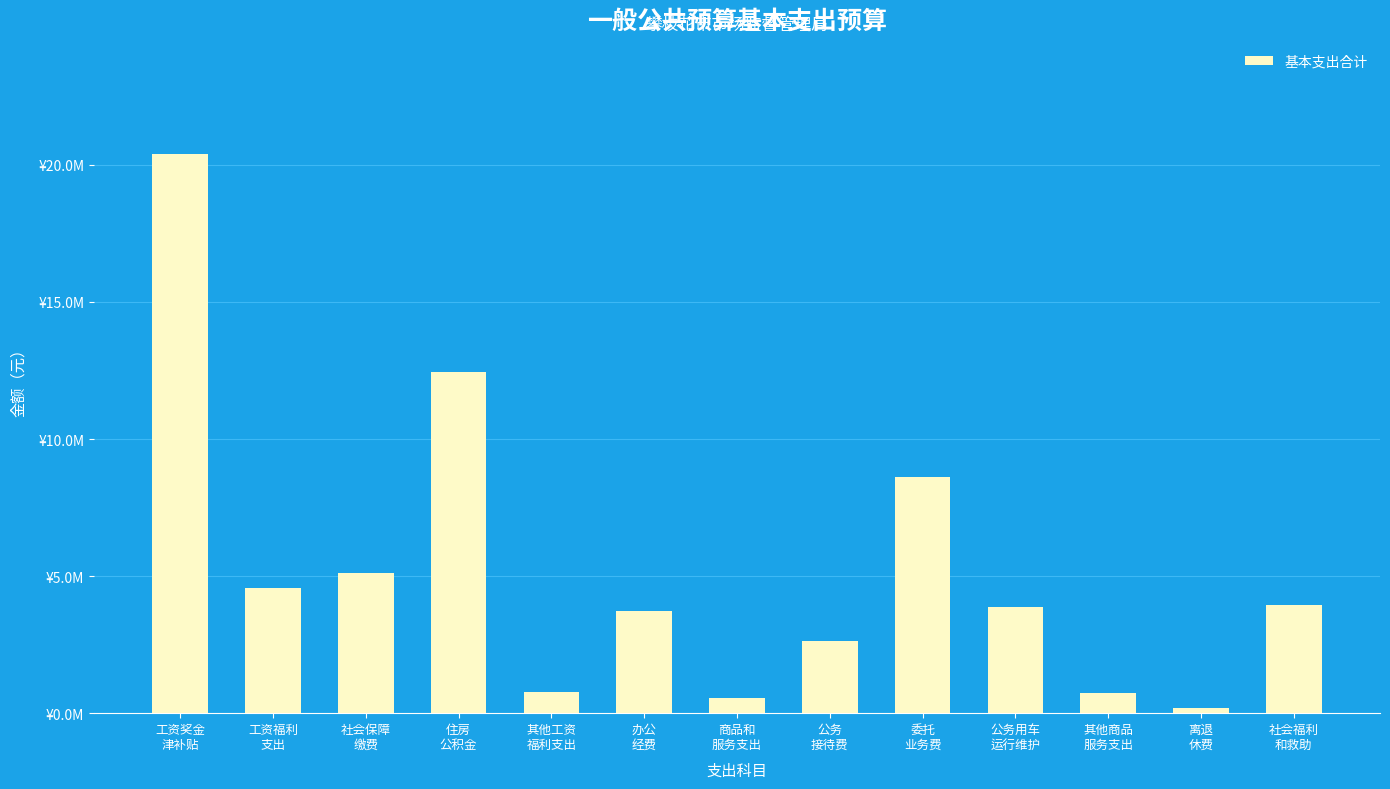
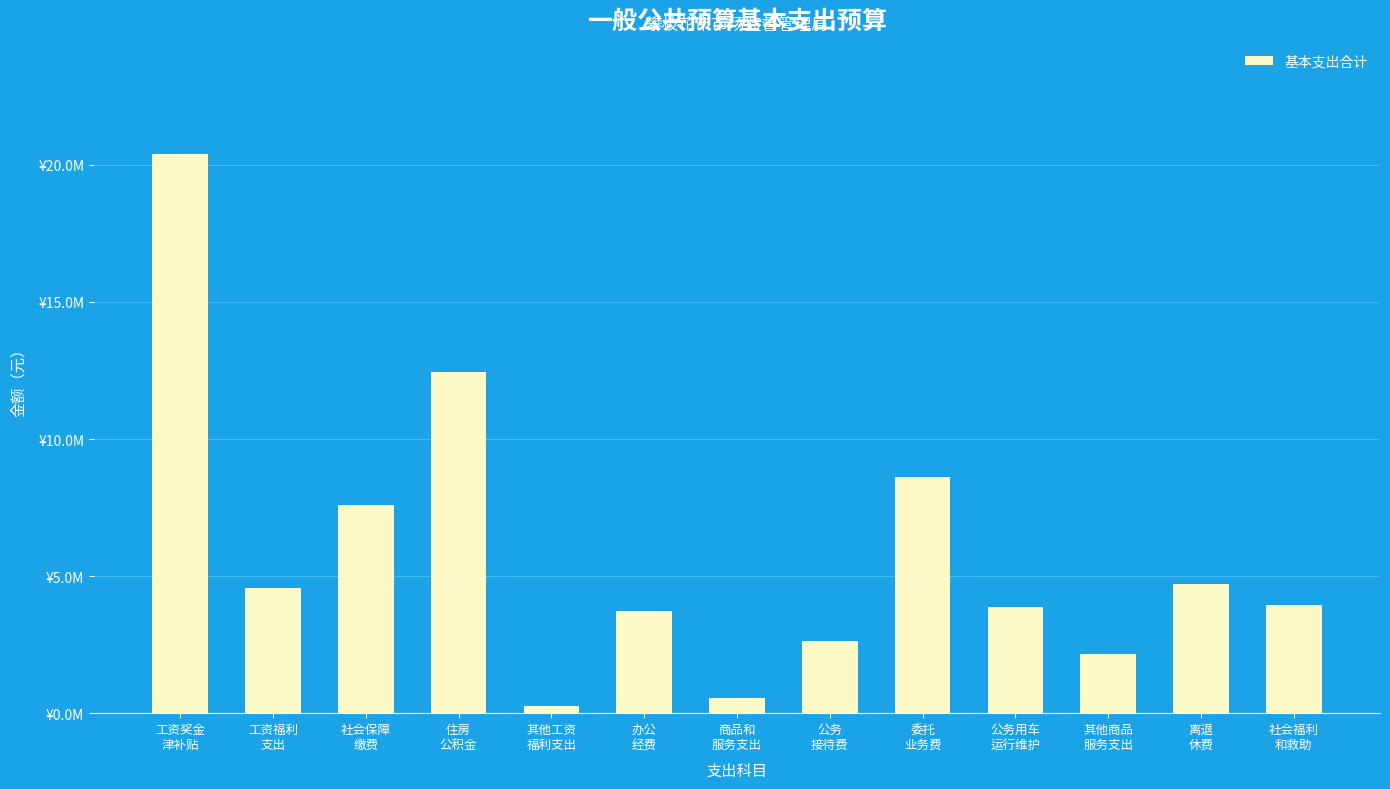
社会保障 缴费: ¥5100000 -> ¥7600000
其他工资 福利支出: ¥800000 -> ¥300000
其他商品 服务支出: ¥700000 -> ¥2200000
离退 休费: ¥200000 -> ¥4700000
